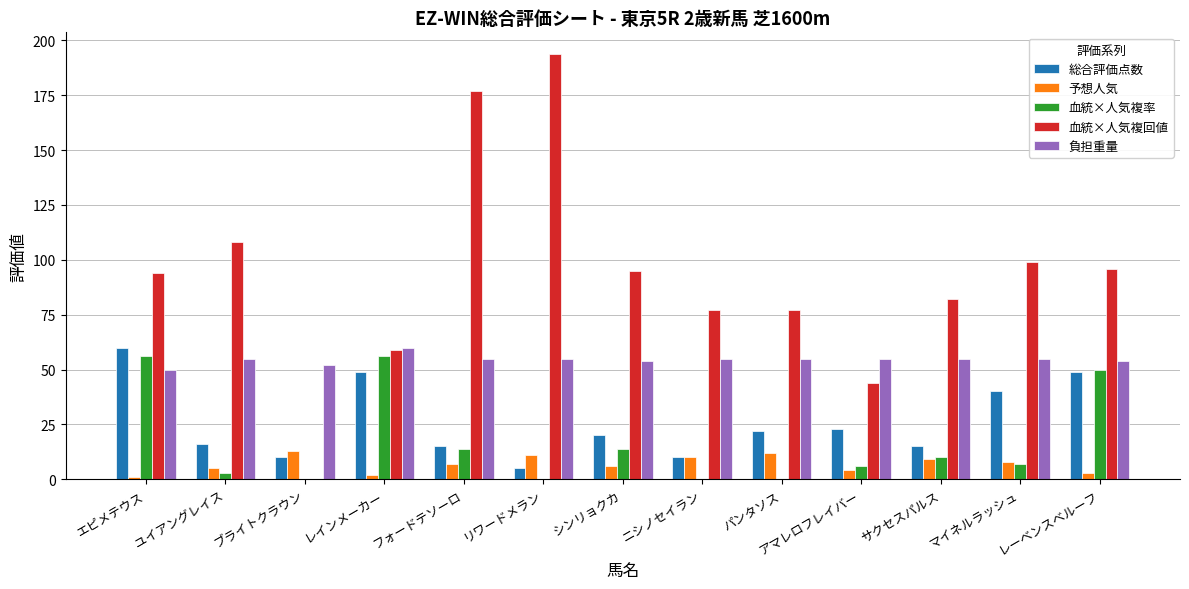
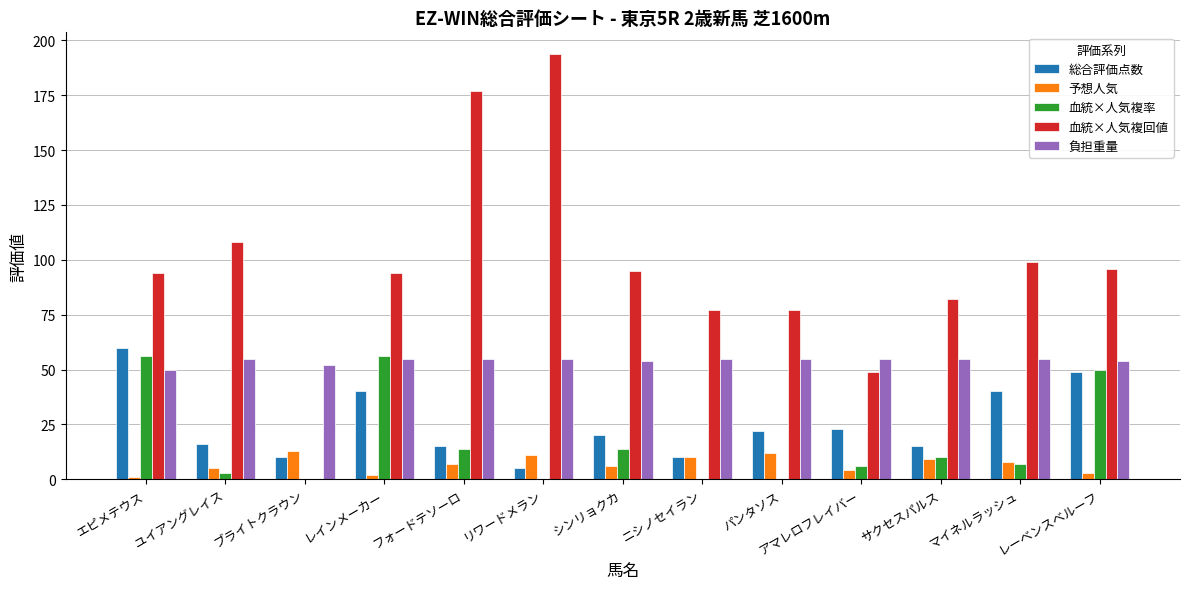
総合評価点数, レインメーカー: 49 -> 40
血統×人気複回値, レインメーカー: 59 -> 94
負担重量, レインメーカー: 60 -> 55
血統×人気複回値, アマレロフレイバー: 44 -> 49
